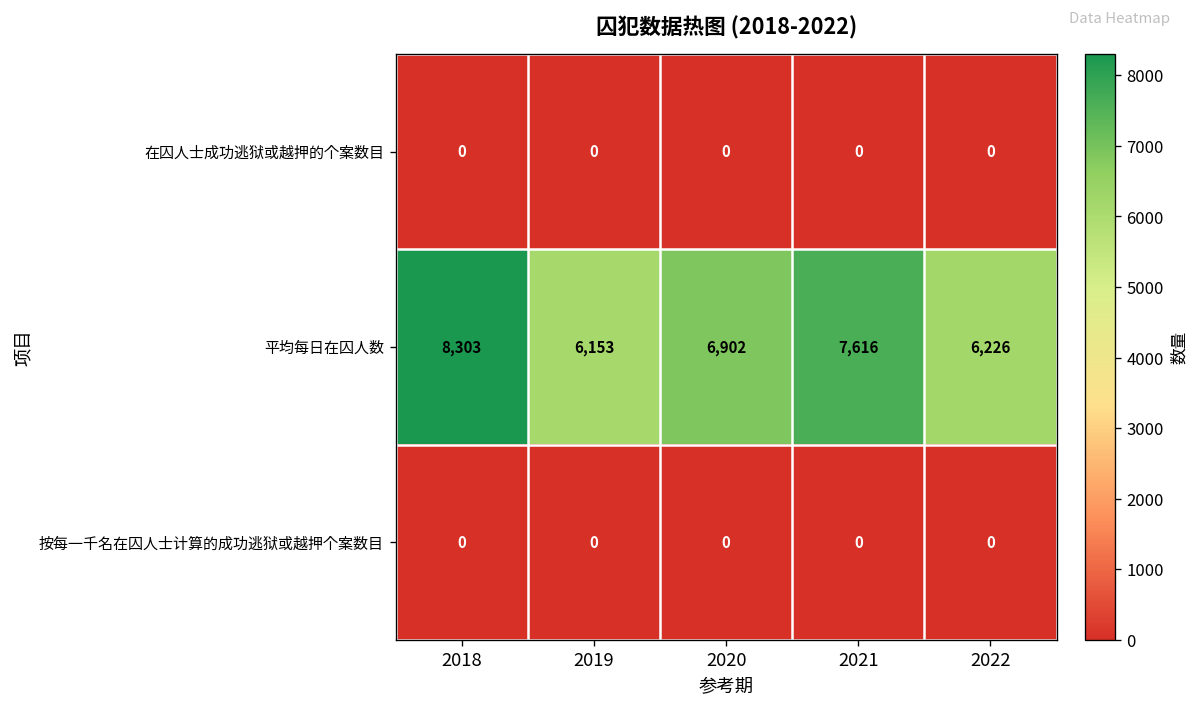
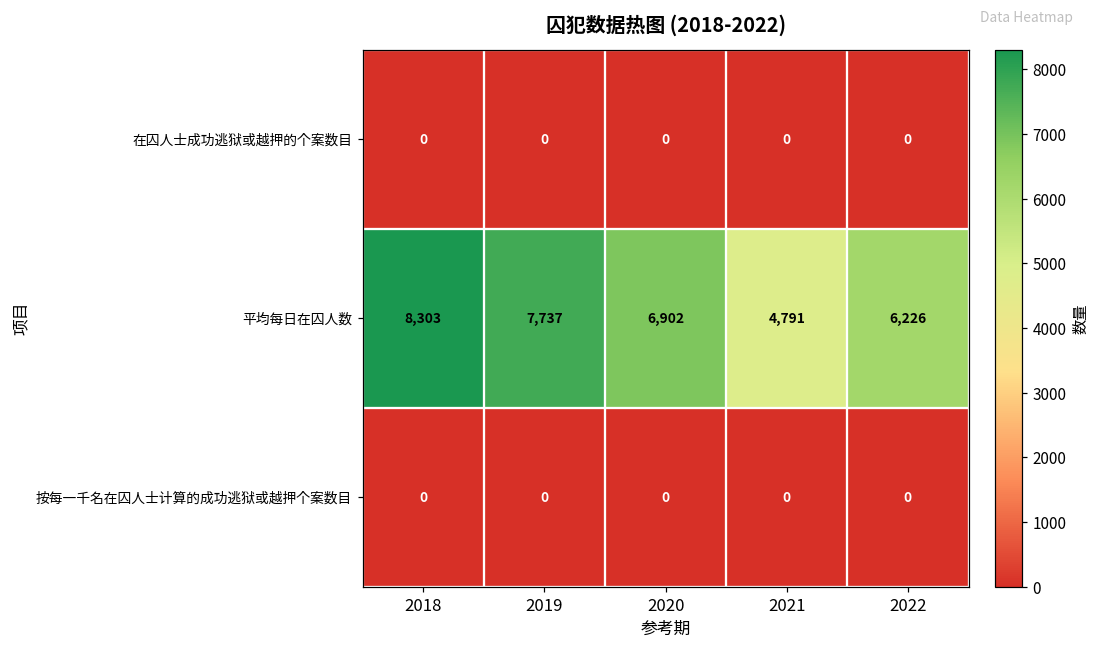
平均每日在囚人数, 2019: 6,153 -> 7,737
平均每日在囚人数, 2021: 7,616 -> 4,791
